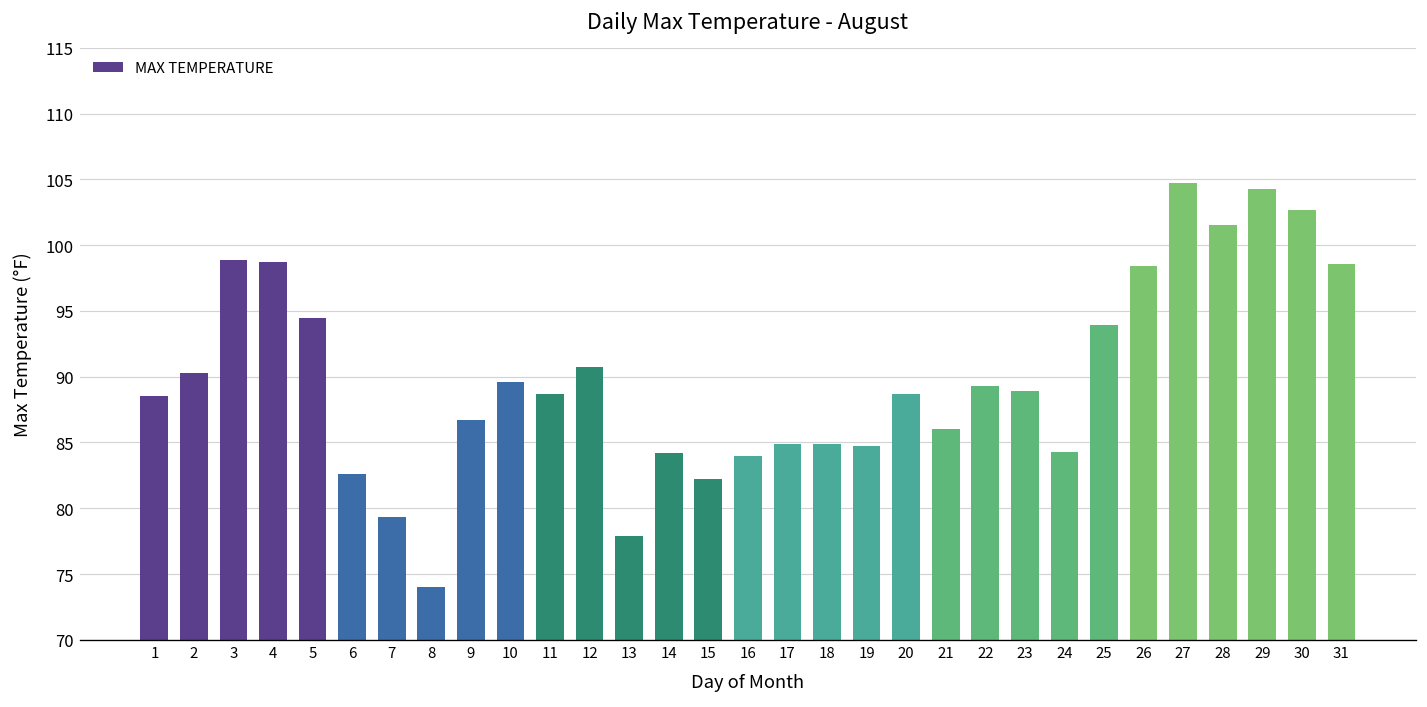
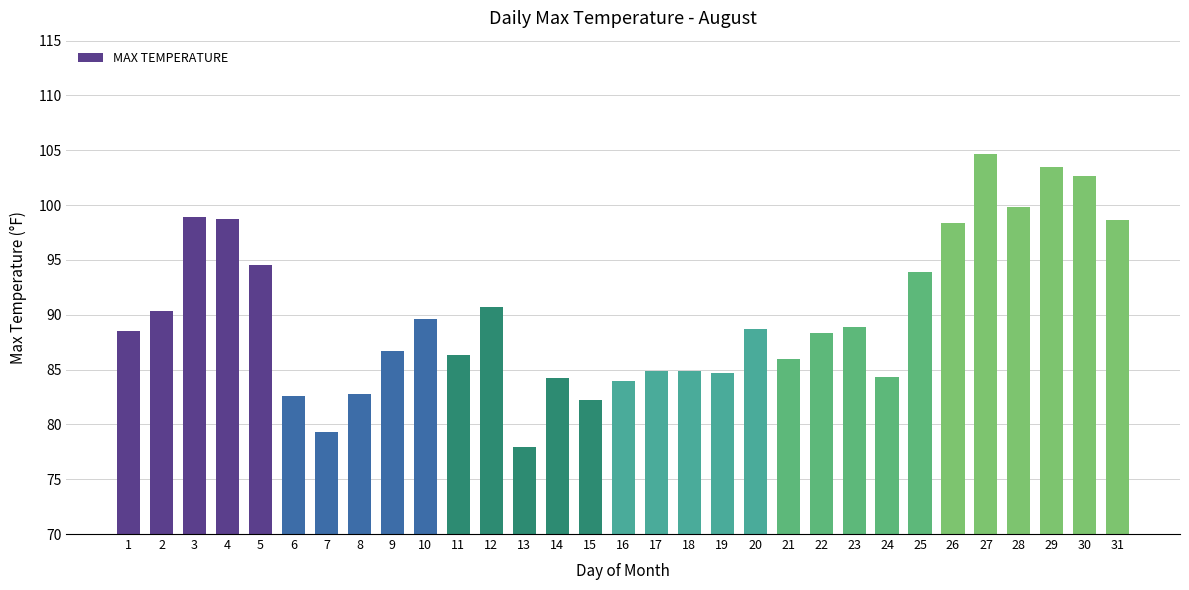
8: 74.0 -> 82.8
11: 88.7 -> 86.3
22: 89.3 -> 88.3
28: 101.5 -> 99.8
29: 104.3 -> 103.5
